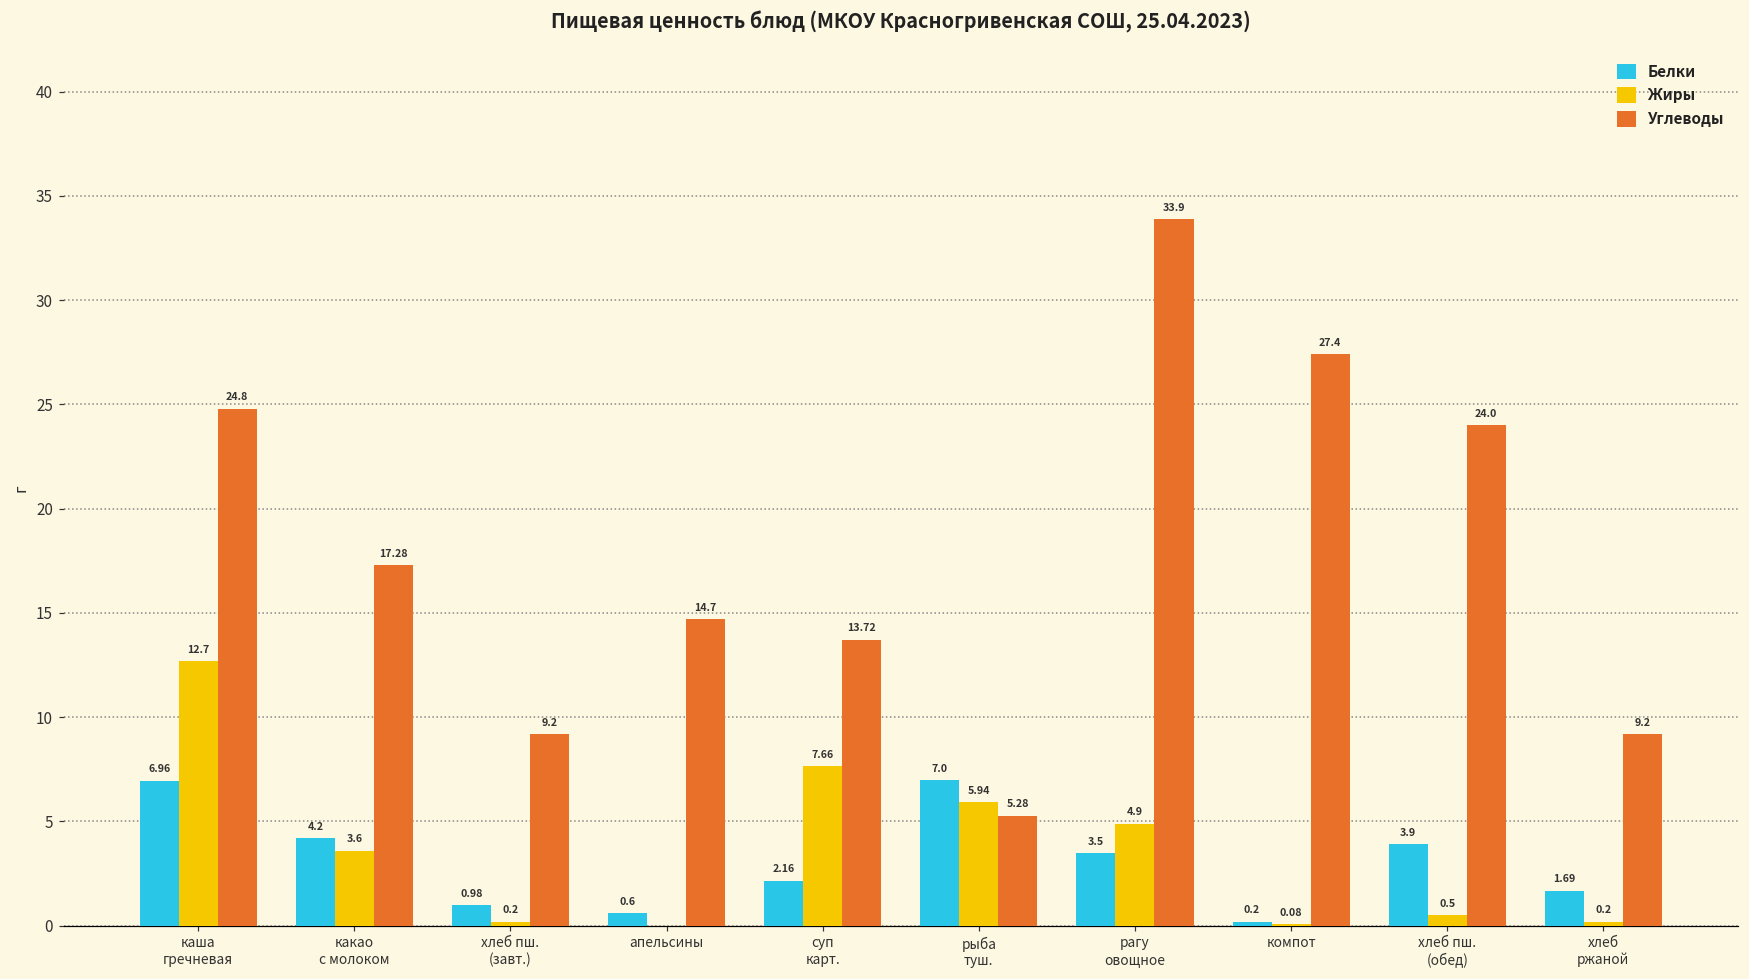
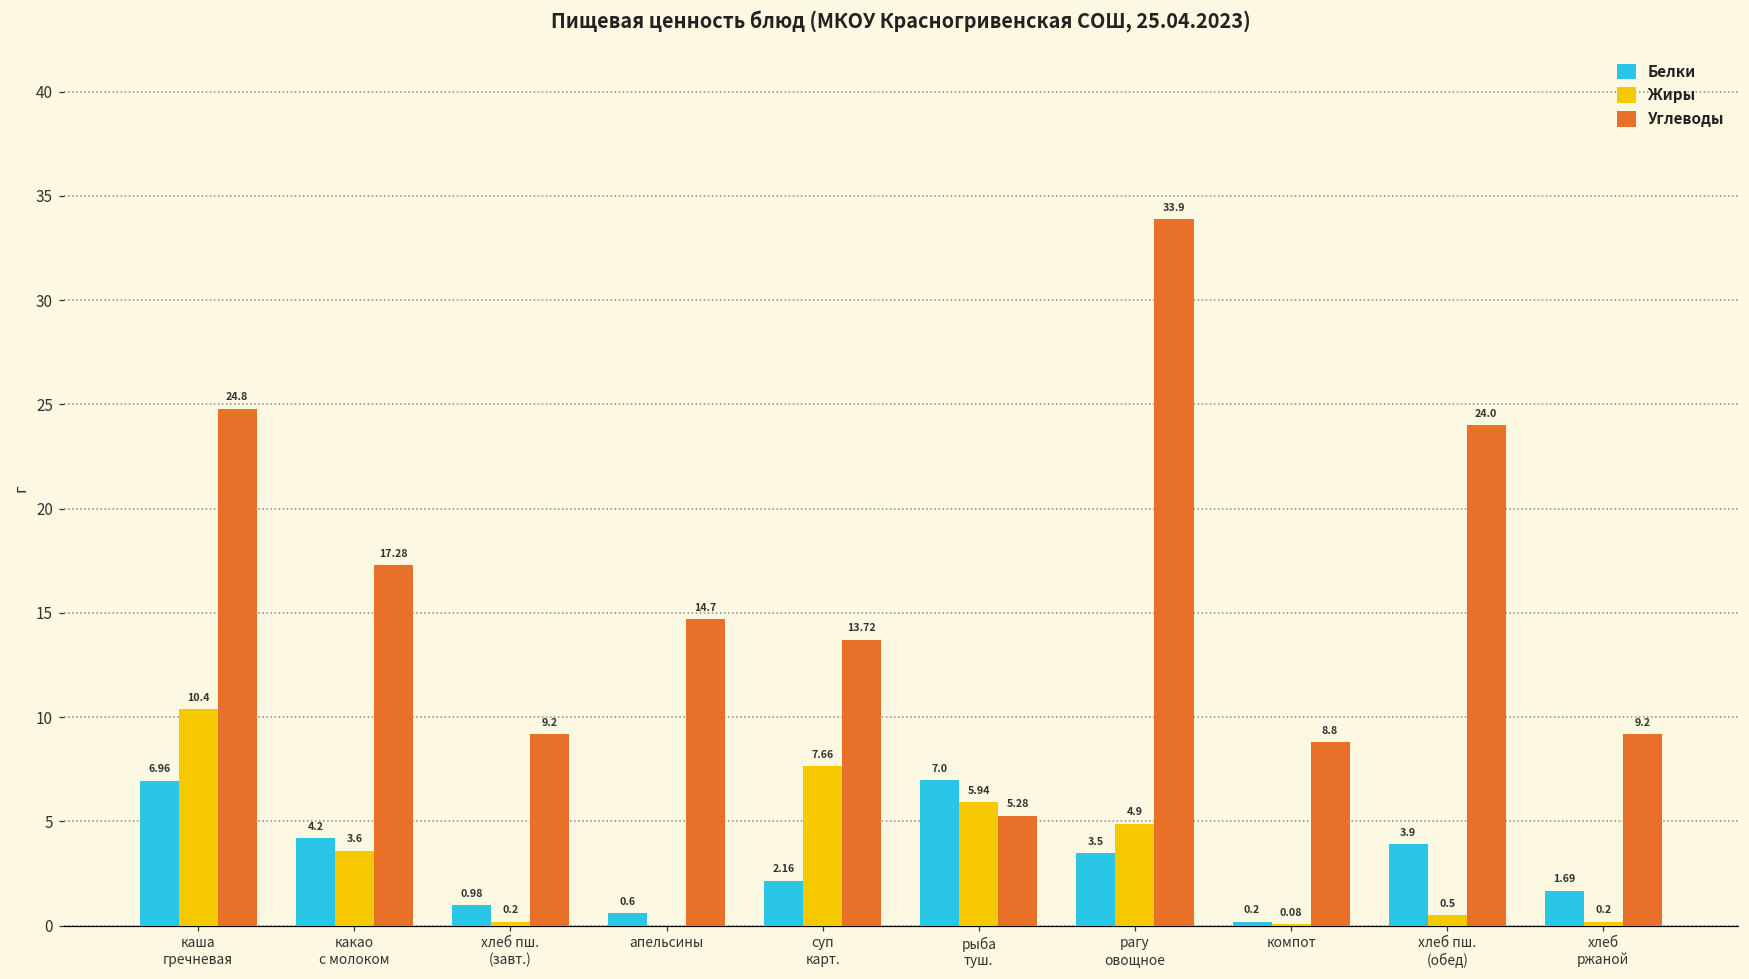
Жиры, каша гречневая: 12.7 -> 10.4
Углеводы, компот: 27.4 -> 8.8
